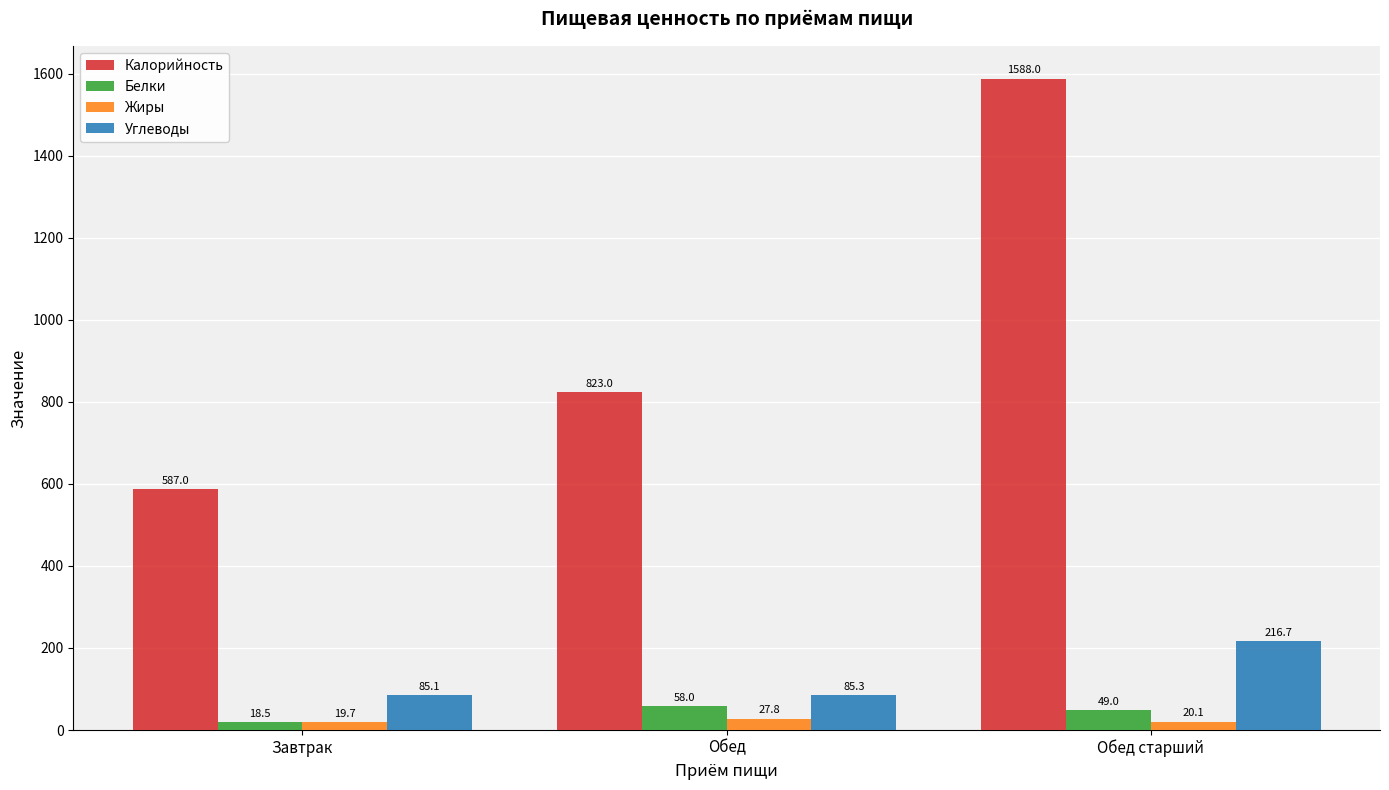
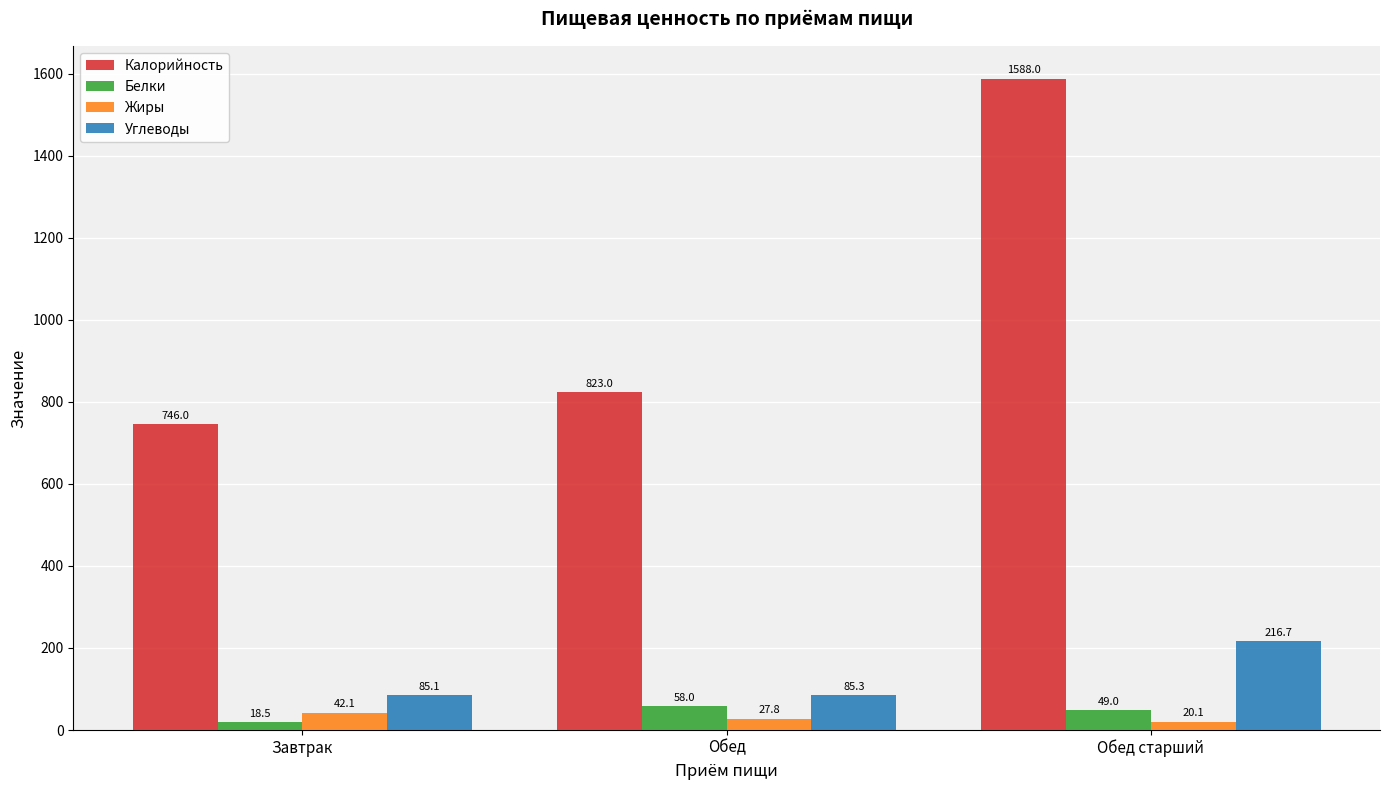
Калорийность, Завтрак: 587.0 -> 746.0
Жиры, Завтрак: 19.7 -> 42.1
